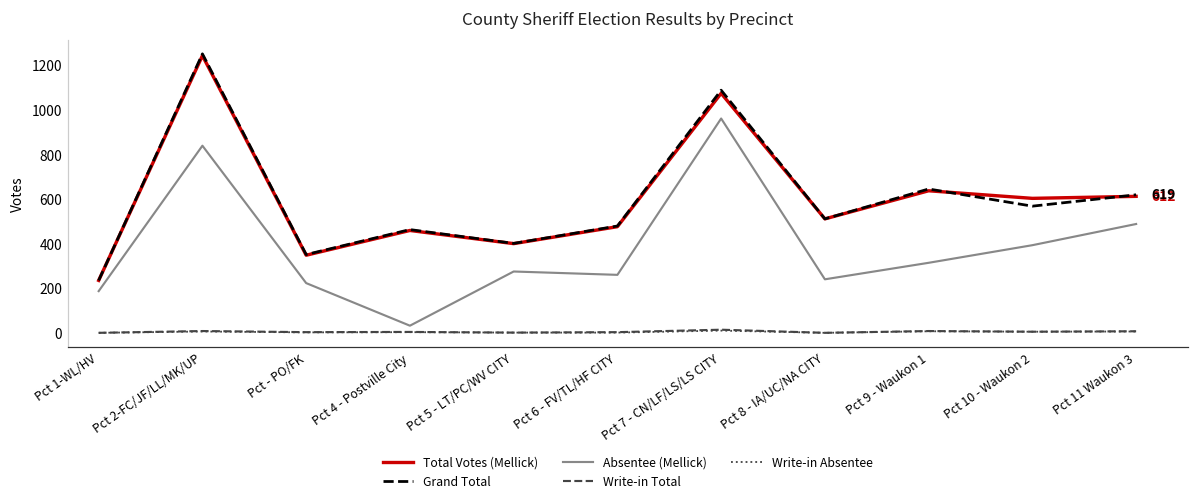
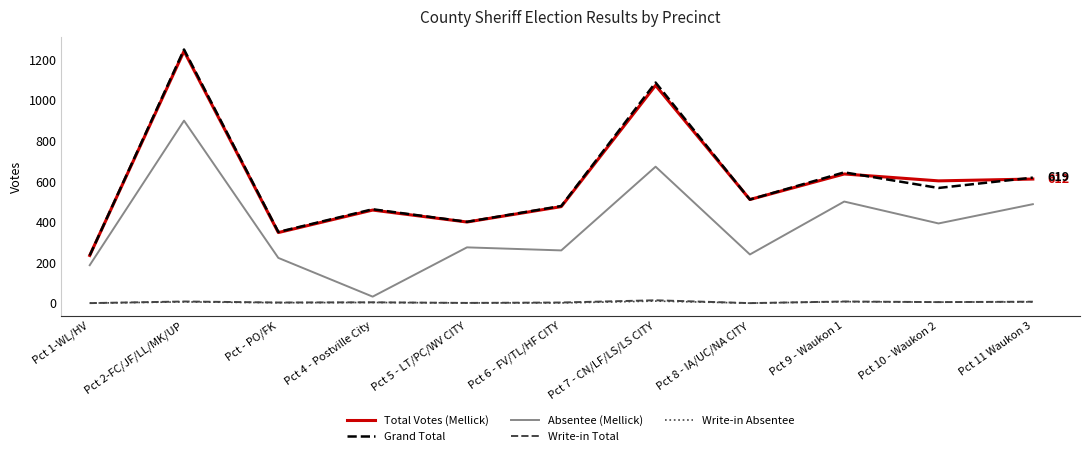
Absentee (Mellick), Pct 2-FC/JF/LL/MK/UP: 840 -> 900
Absentee (Mellick), Pct 7 - CN/LF/LS/LS CITY: 960 -> 670
Absentee (Mellick), Pct 9 - Waukon 1: 310 -> 500
